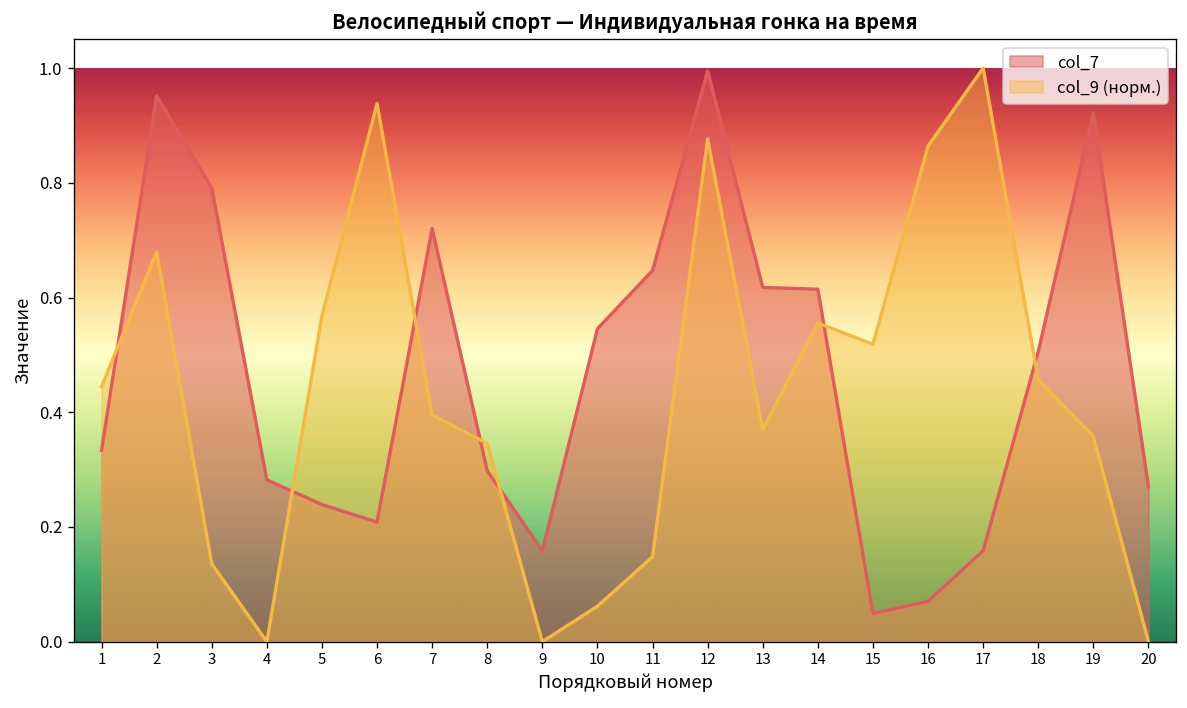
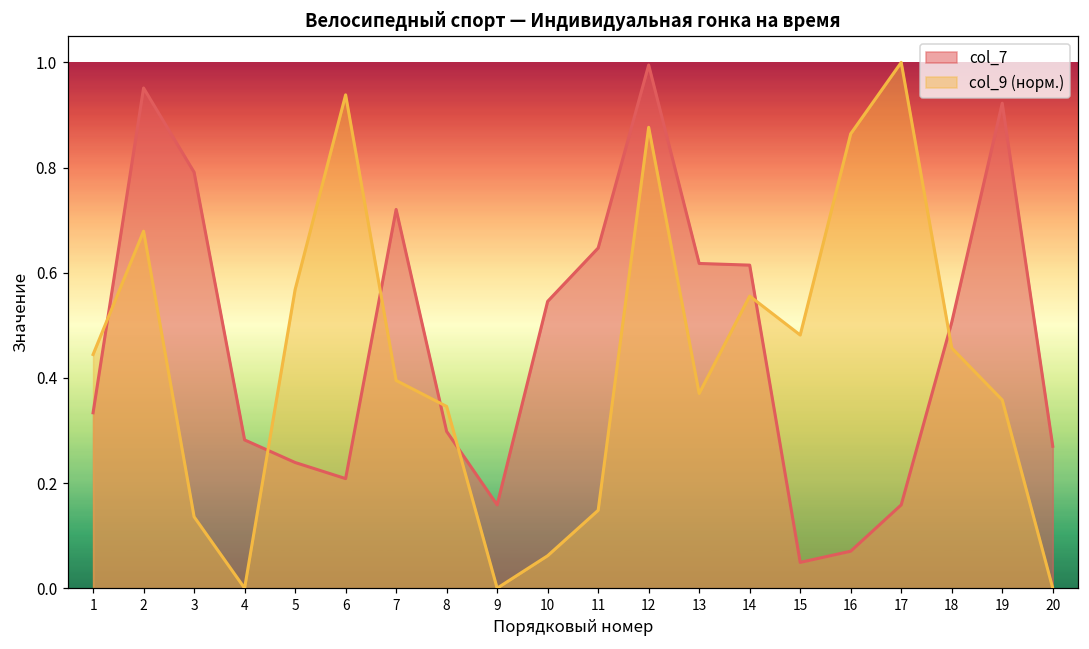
col_9 (норм.), 15: 0.52 -> 0.48
